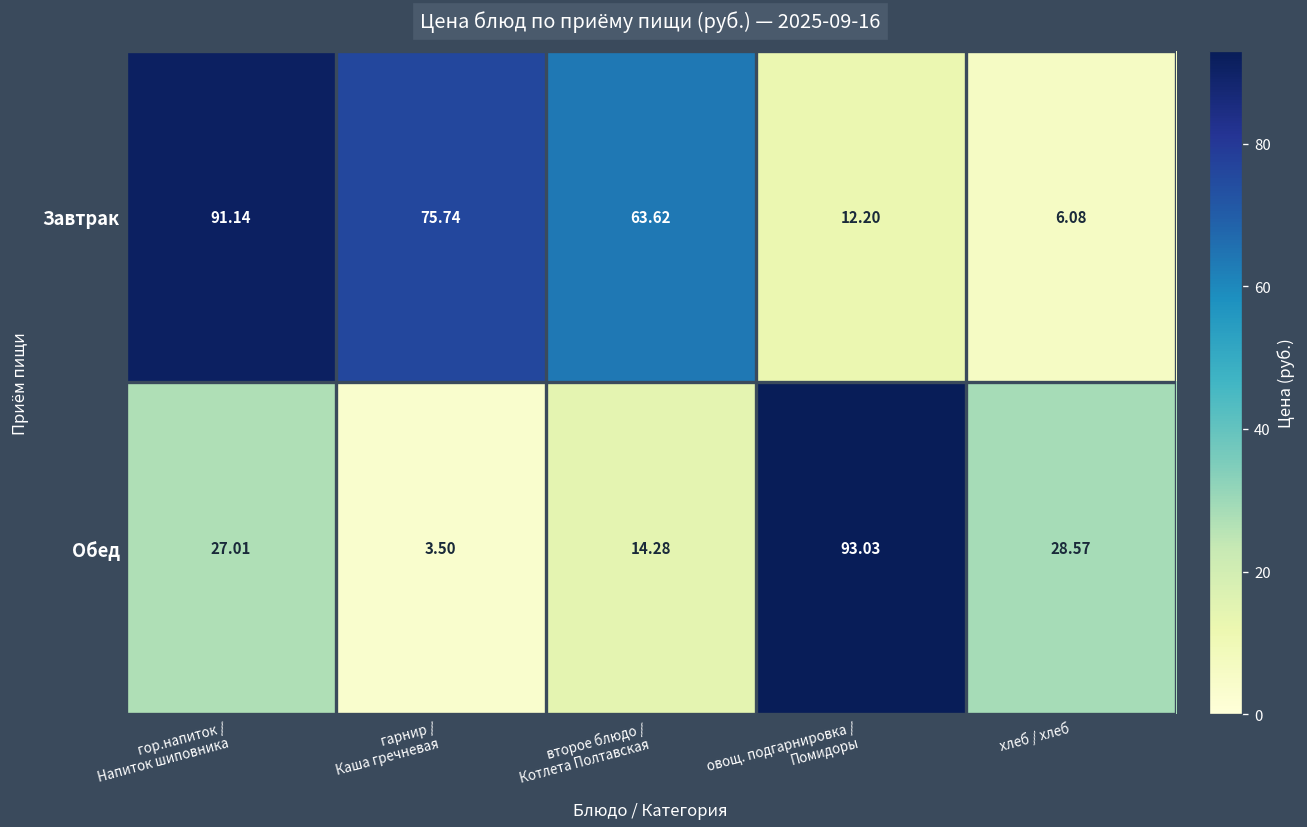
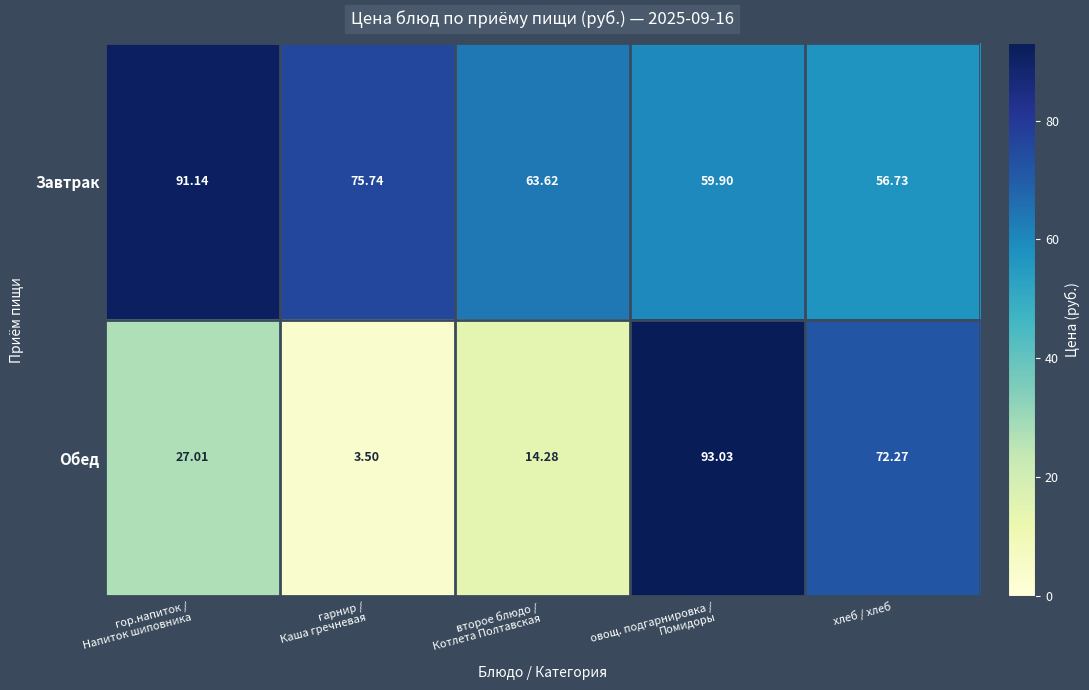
Завтрак, овощ. подгарнировка / Помидоры: 12.20 -> 59.90
Завтрак, хлеб / хлеб: 6.08 -> 56.73
Обед, хлеб / хлеб: 28.57 -> 72.27
